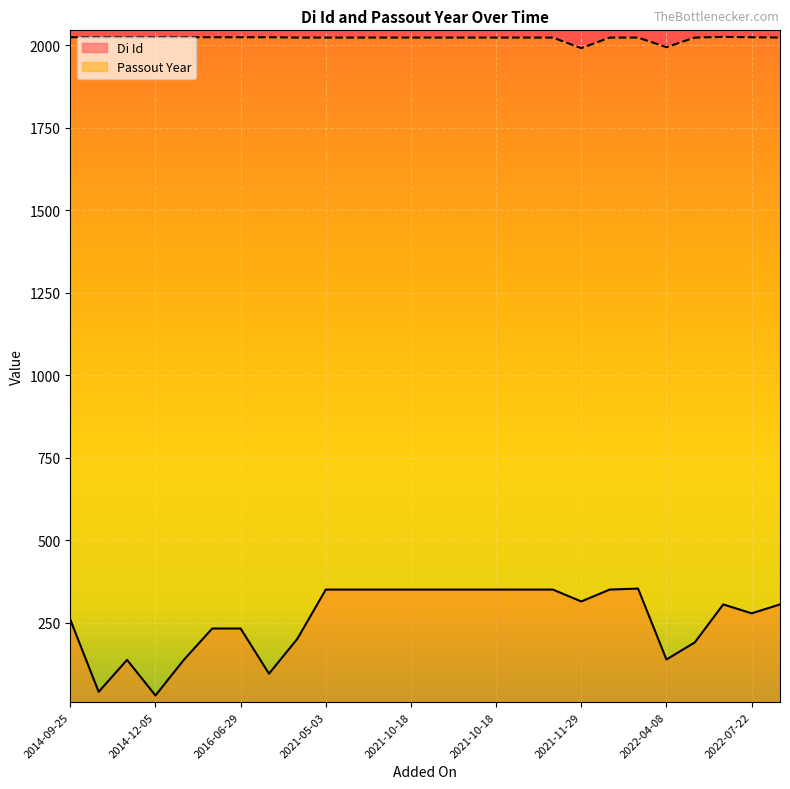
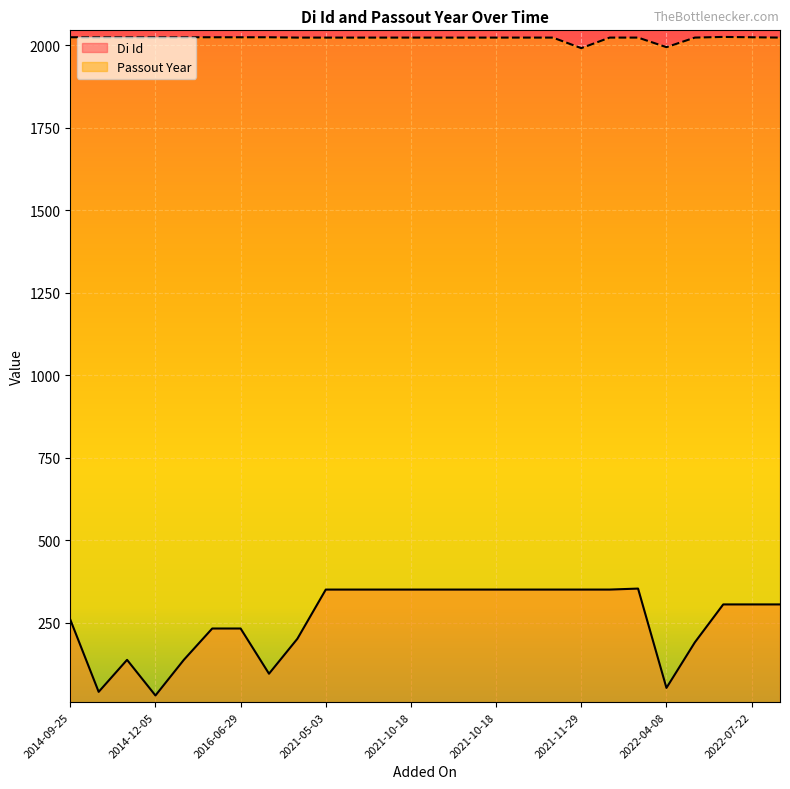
Di Id, 2021-11-29: 310 -> 350
Di Id, 2022-04-08: 140 -> 50
Di Id, 2022-07-22: 280 -> 310
